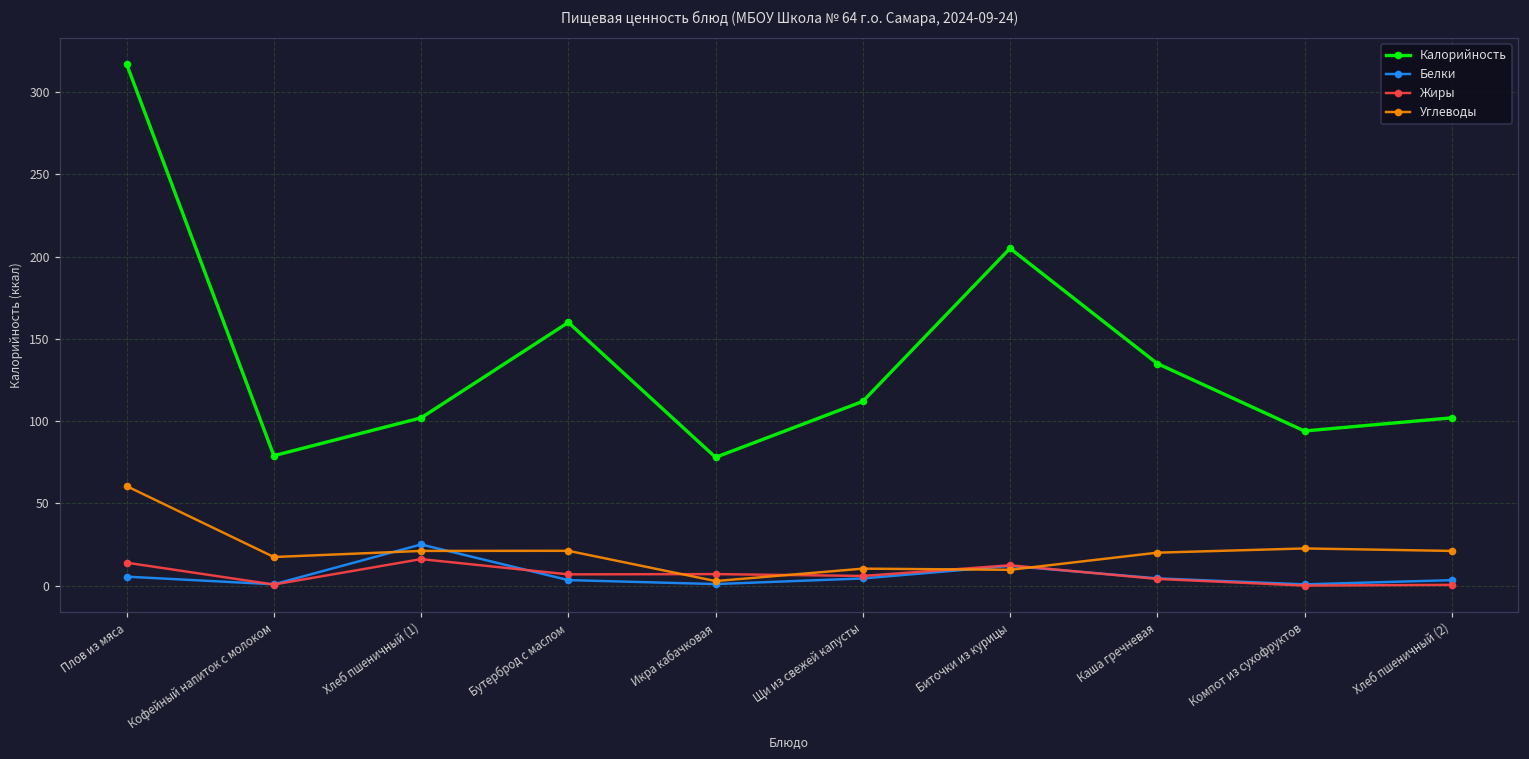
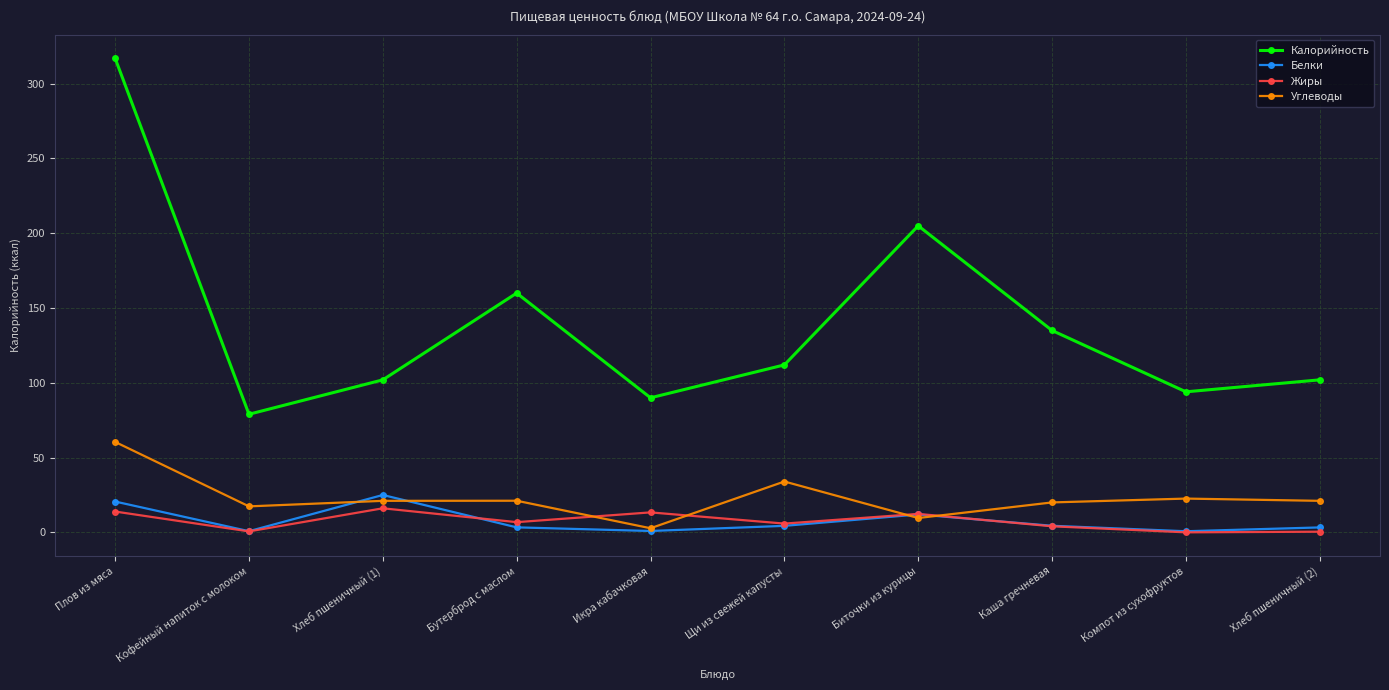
Белки, Плов из мяса: 5 -> 21
Калорийность, Икра кабачковая: 78 -> 90
Жиры, Икра кабачковая: 7 -> 13
Углеводы, Щи из свежей капусты: 10 -> 34
